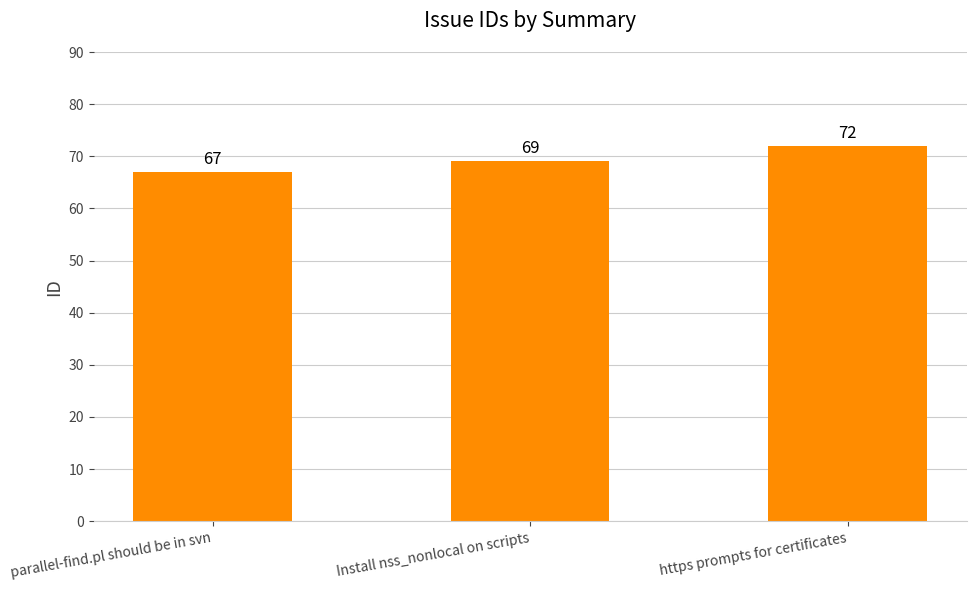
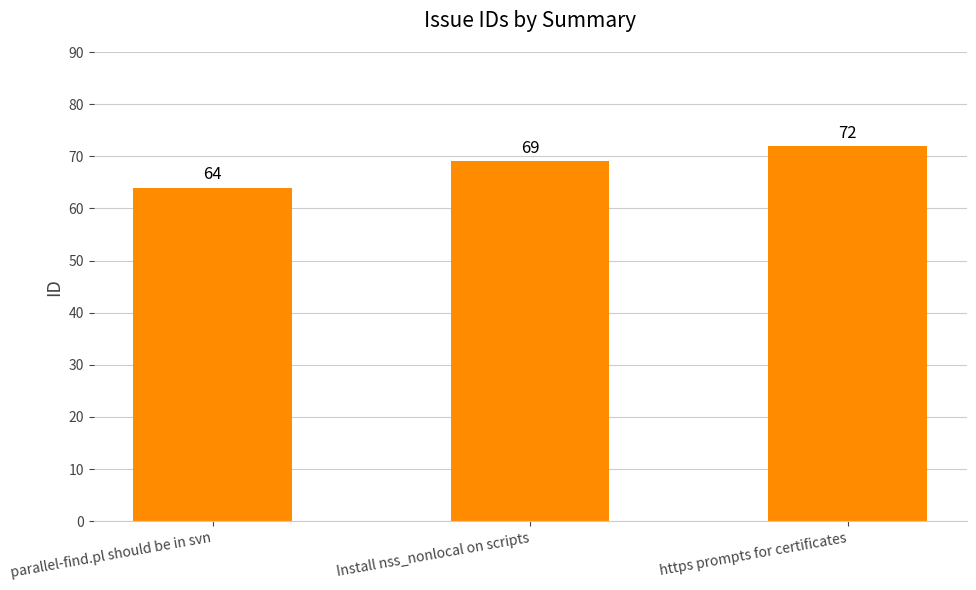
parallel-find.pl should be in svn: 67 -> 64
